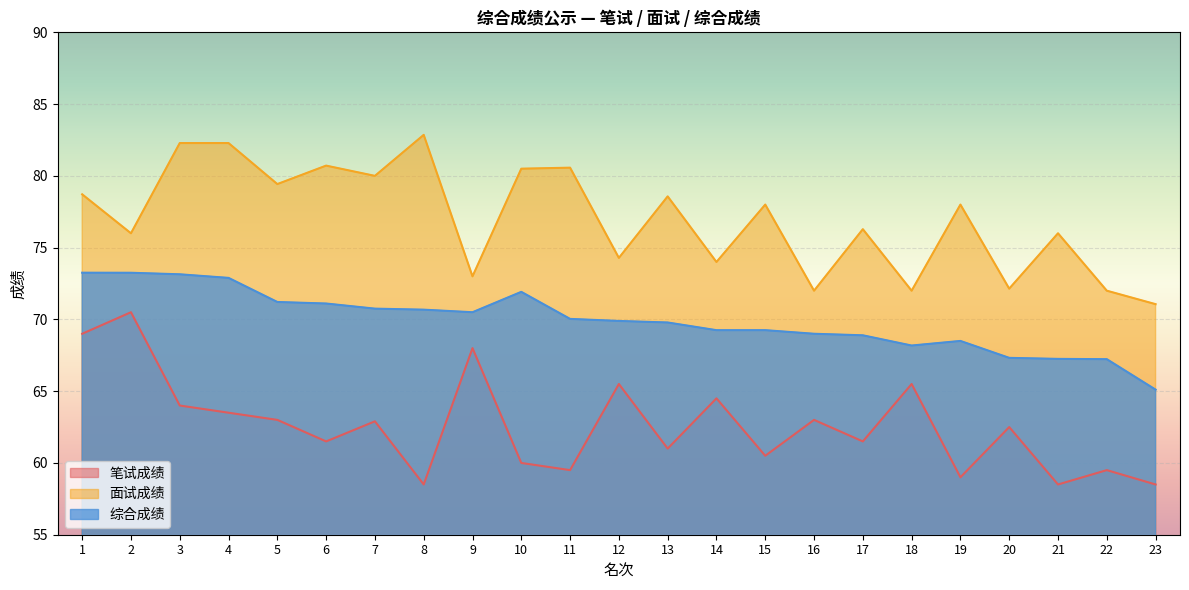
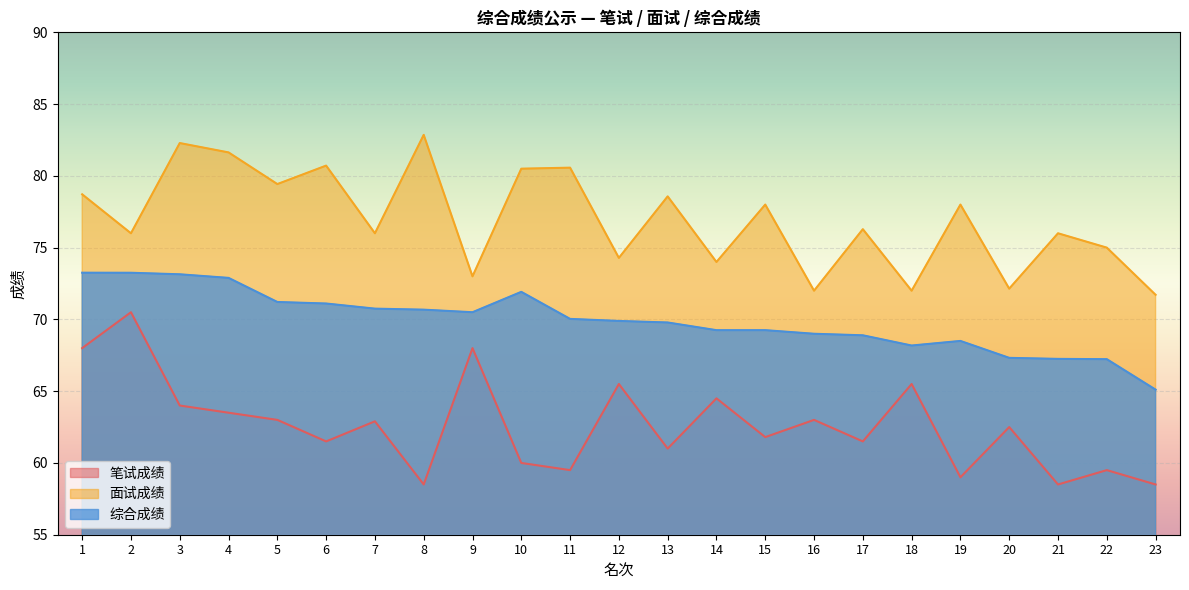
笔试成绩, 1: 69 -> 68
面试成绩, 4: 82.3 -> 81.6
面试成绩, 7: 80 -> 76
笔试成绩, 15: 60.5 -> 61.8
面试成绩, 22: 72 -> 75
面试成绩, 23: 71.1 -> 71.7
